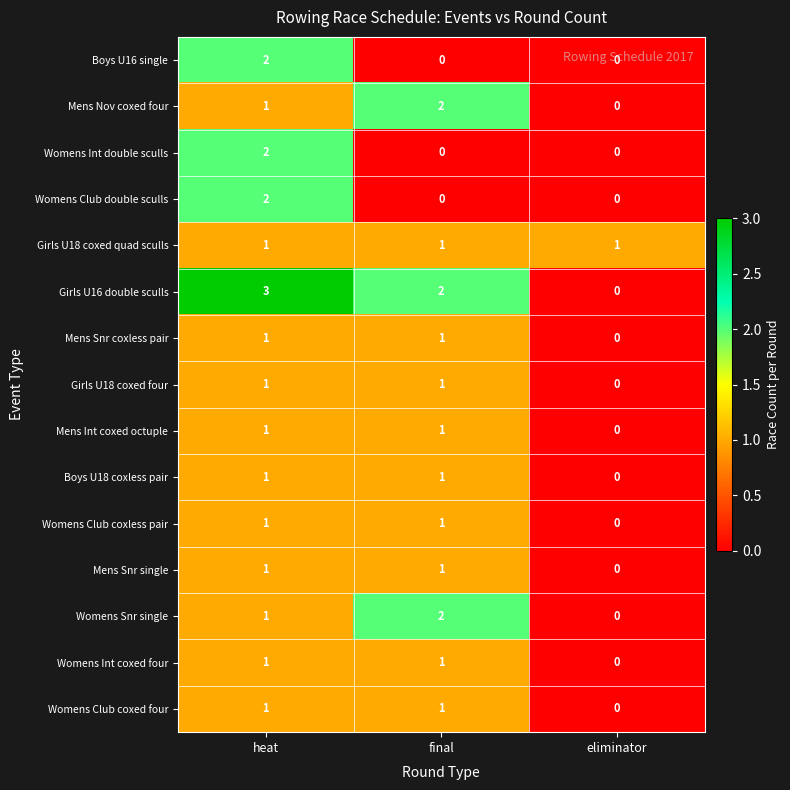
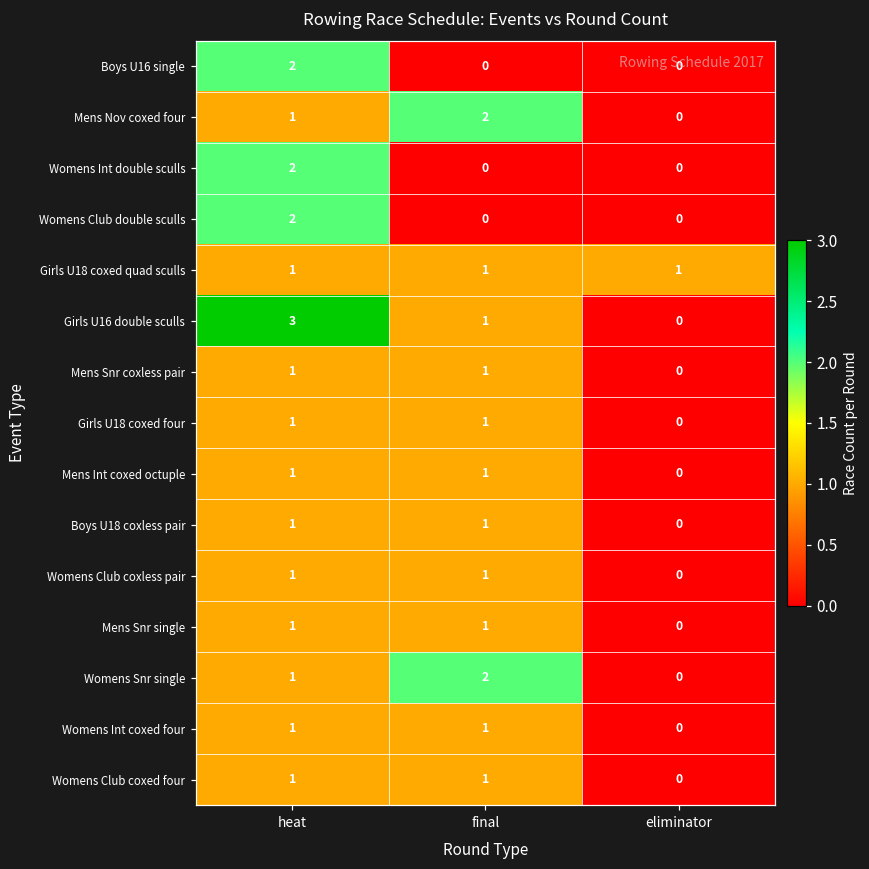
Girls U16 double sculls, final: 2 -> 1
